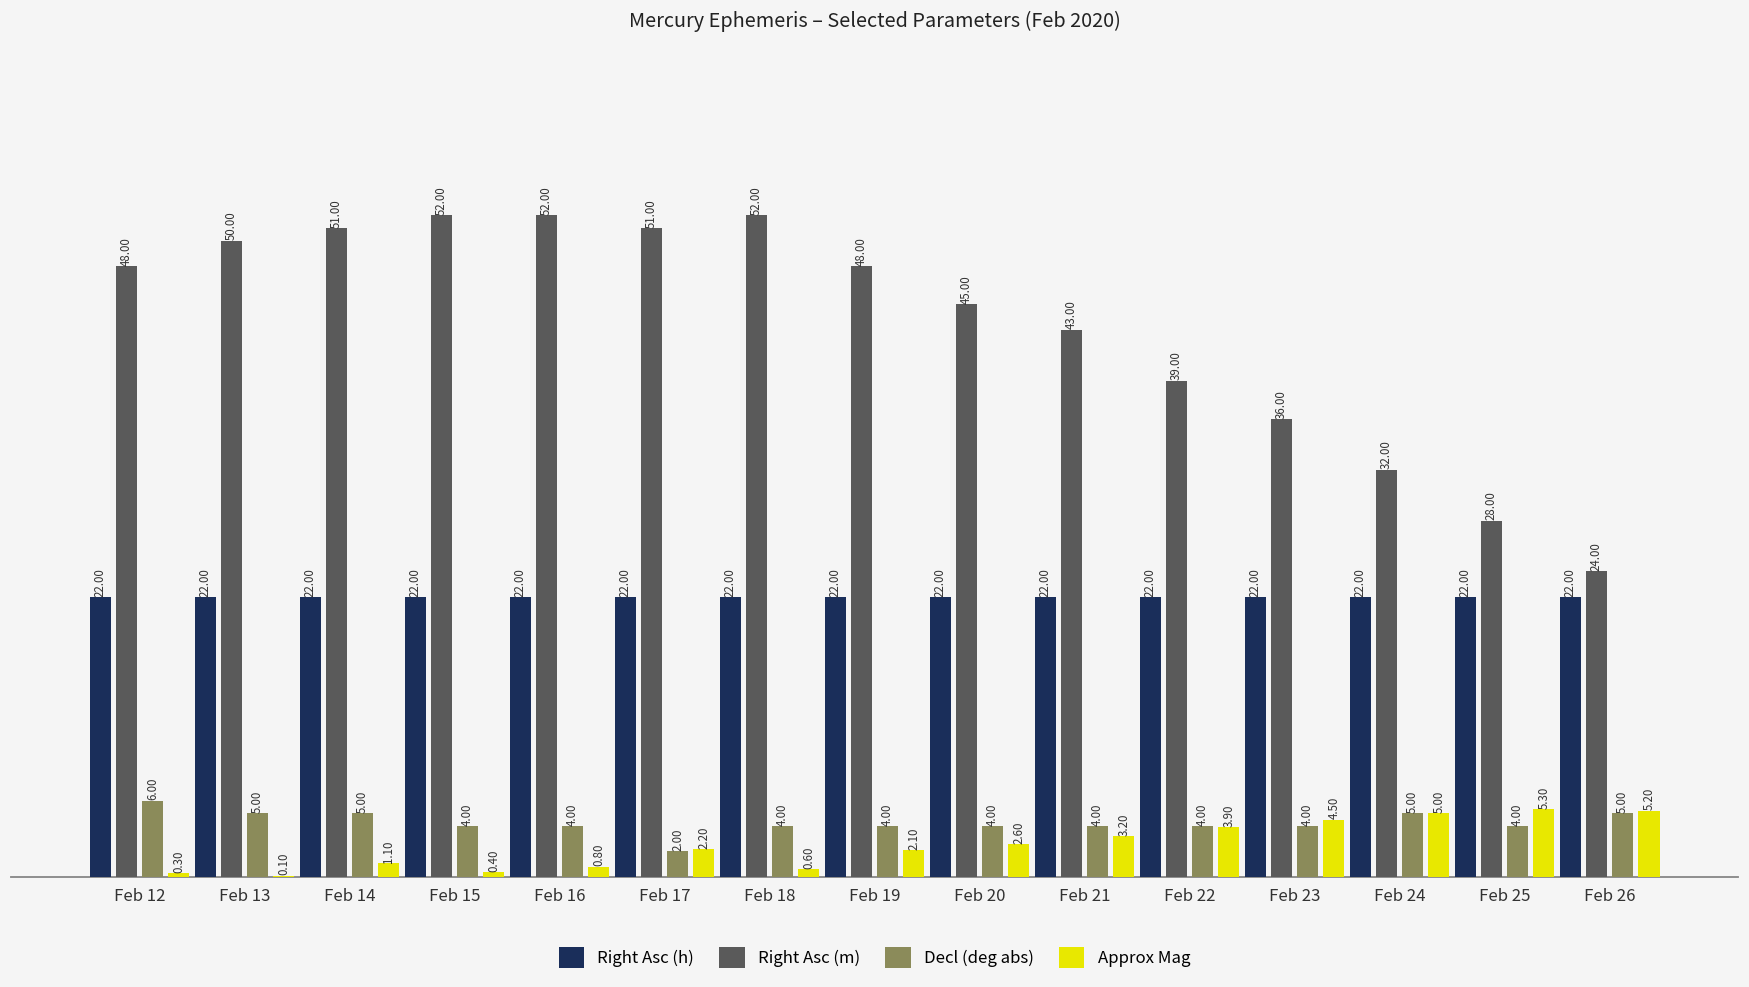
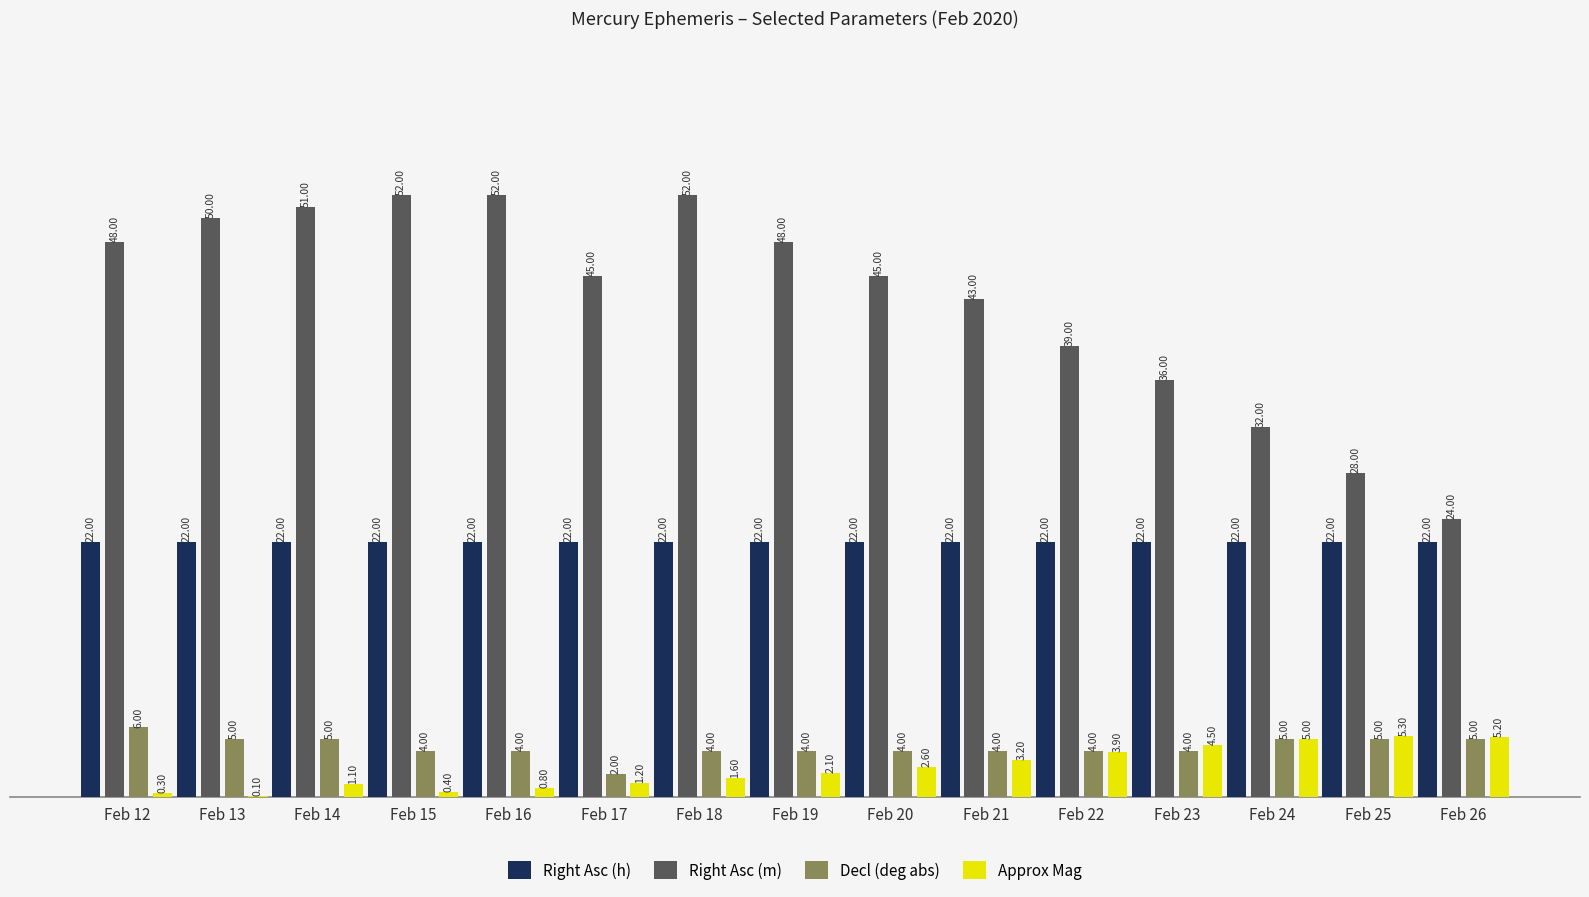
Right Asc (m), Feb 17: 51.00 -> 45.00
Approx Mag, Feb 17: 2.20 -> 1.20
Approx Mag, Feb 18: 0.60 -> 1.60
Decl (deg abs), Feb 25: 4.00 -> 5.00
